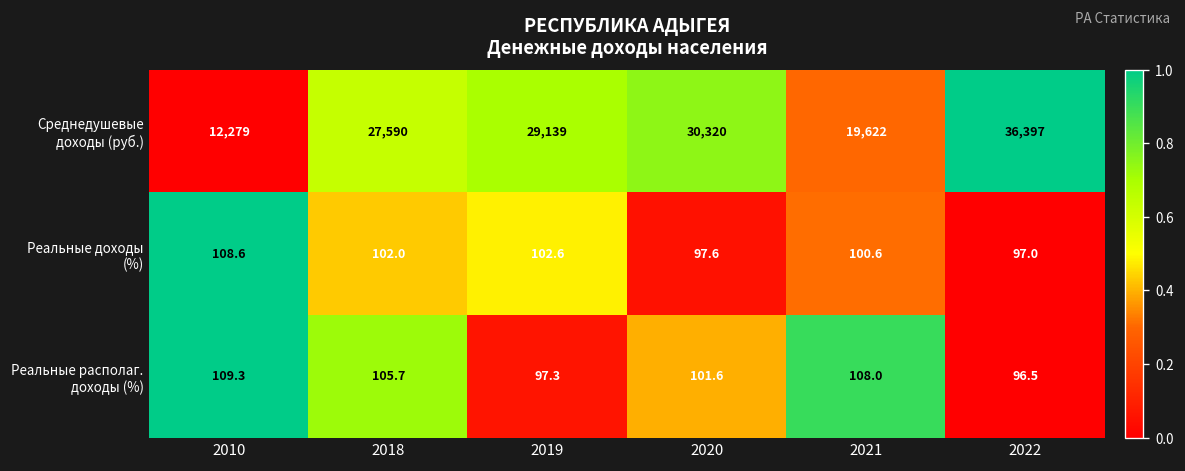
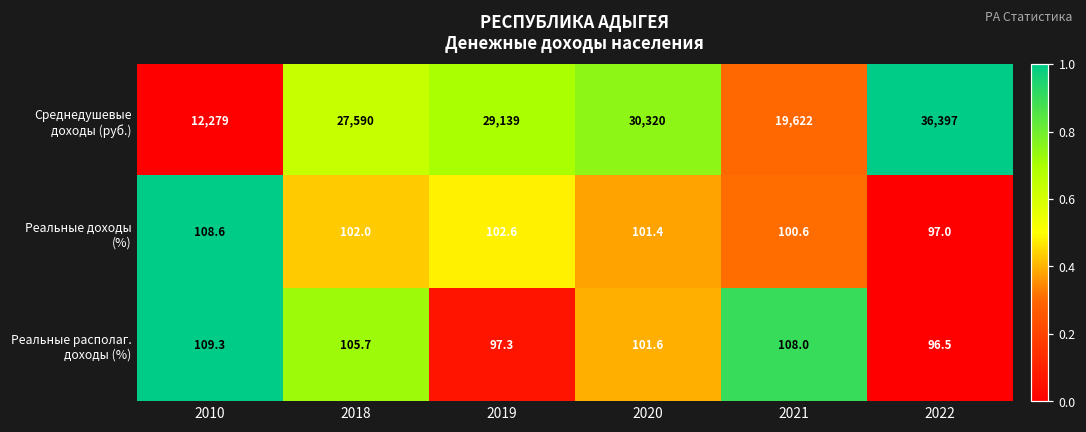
Реальные доходы (%), 2020: 97.6 -> 101.4
